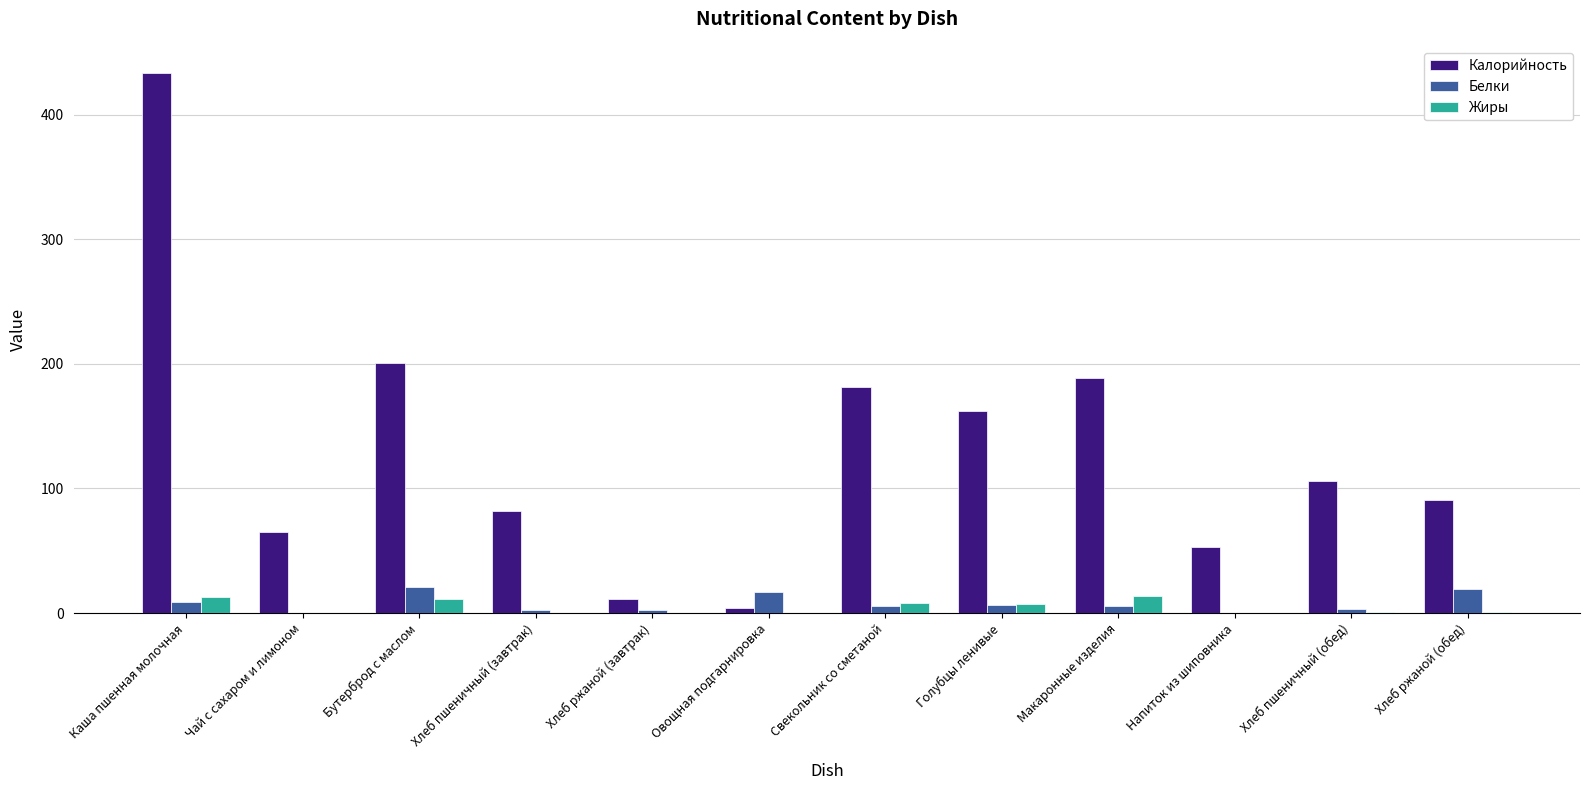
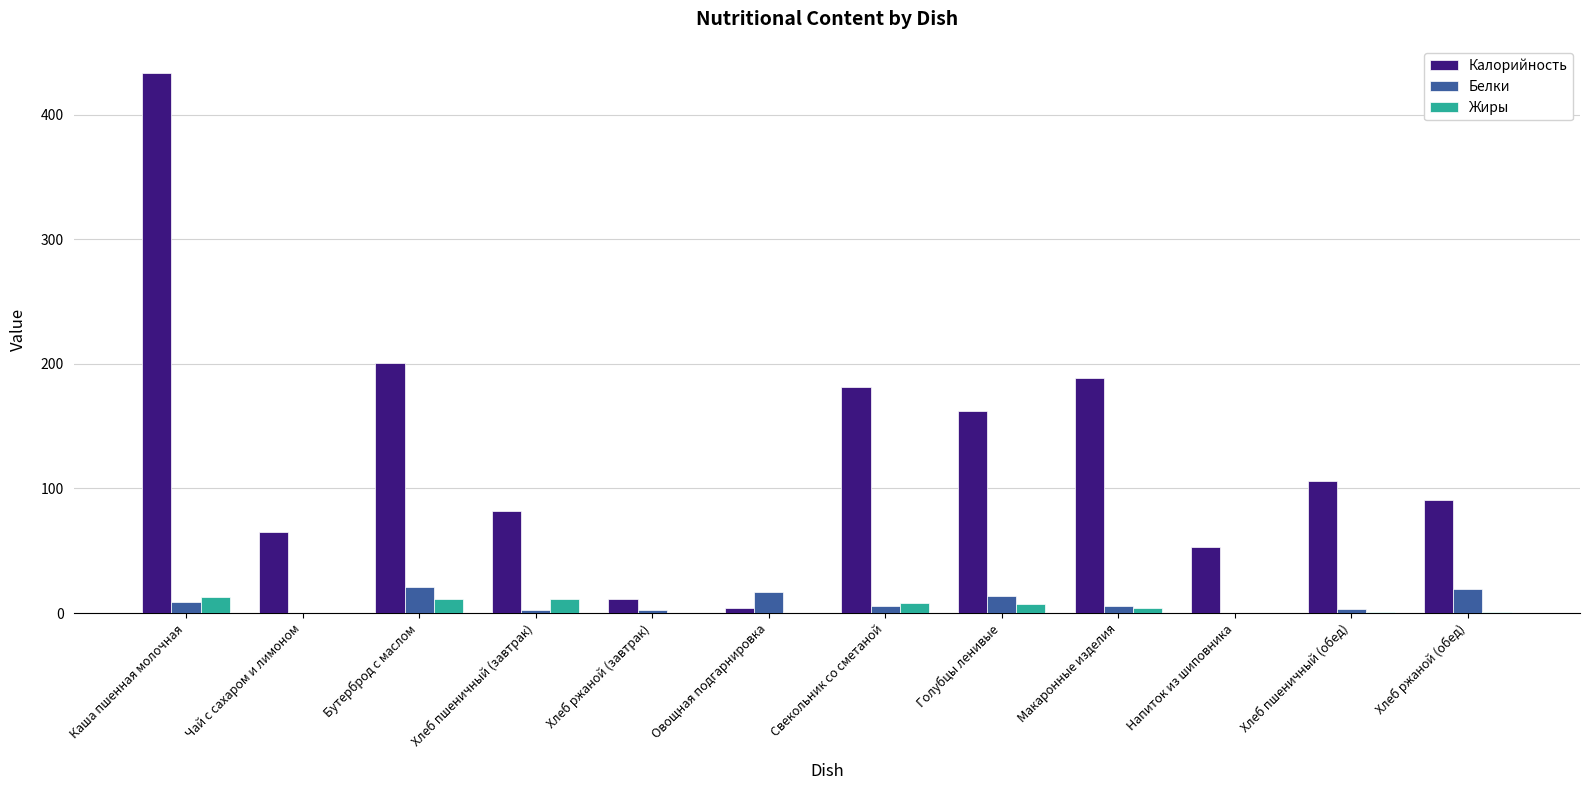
Жиры, Хлеб пшеничный (завтрак): 0 -> 11
Белки, Голубцы ленивые: 7 -> 13
Жиры, Макаронные изделия: 14 -> 4
